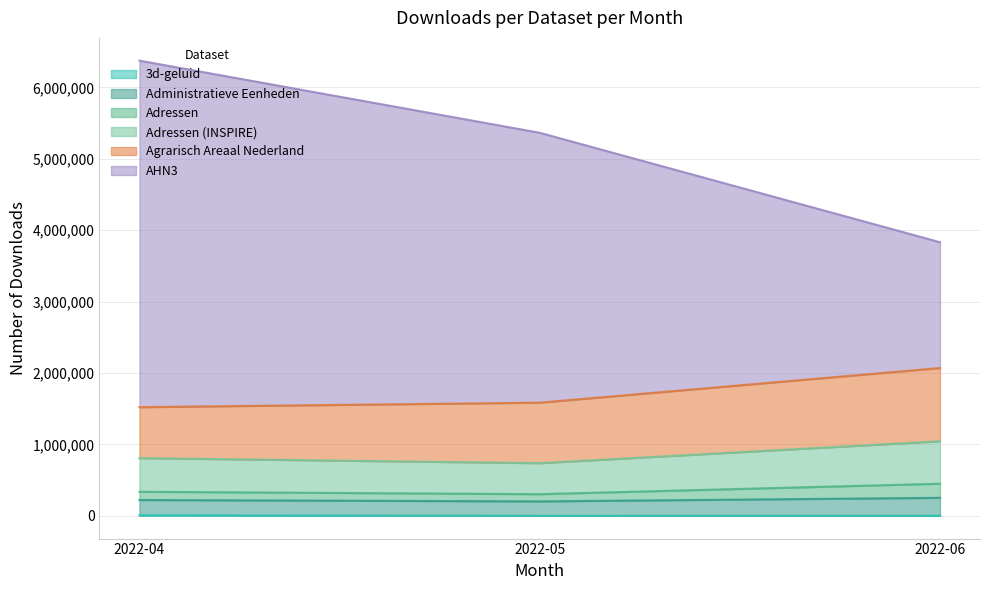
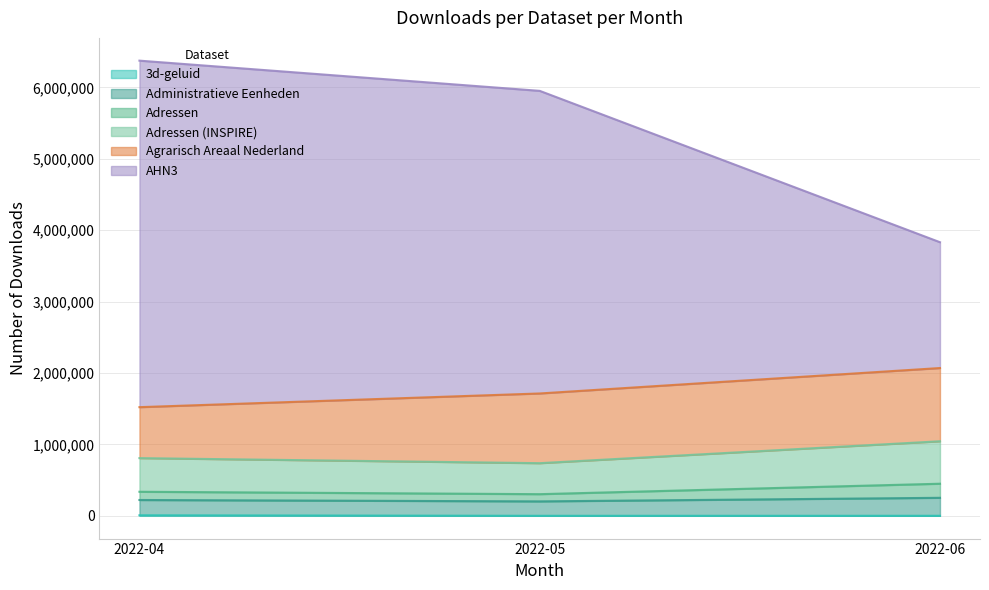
Agrarisch Areaal Nederland, 2022-05: 800,000 -> 1,000,000
AHN3, 2022-05: 3,800,000 -> 4,200,000
